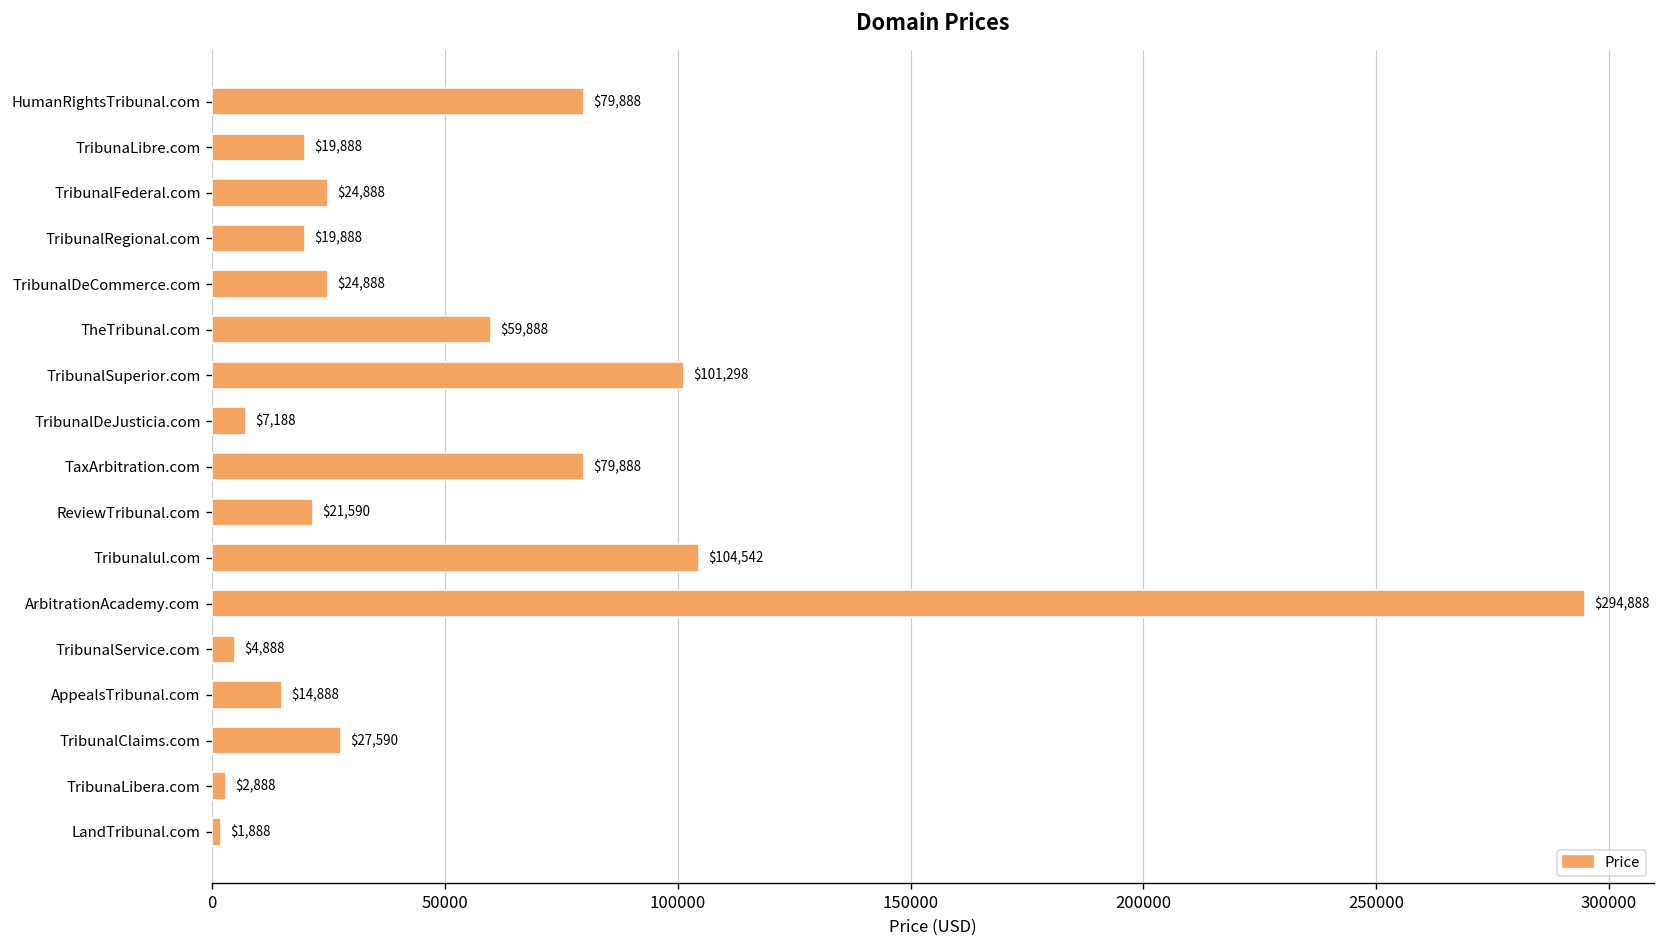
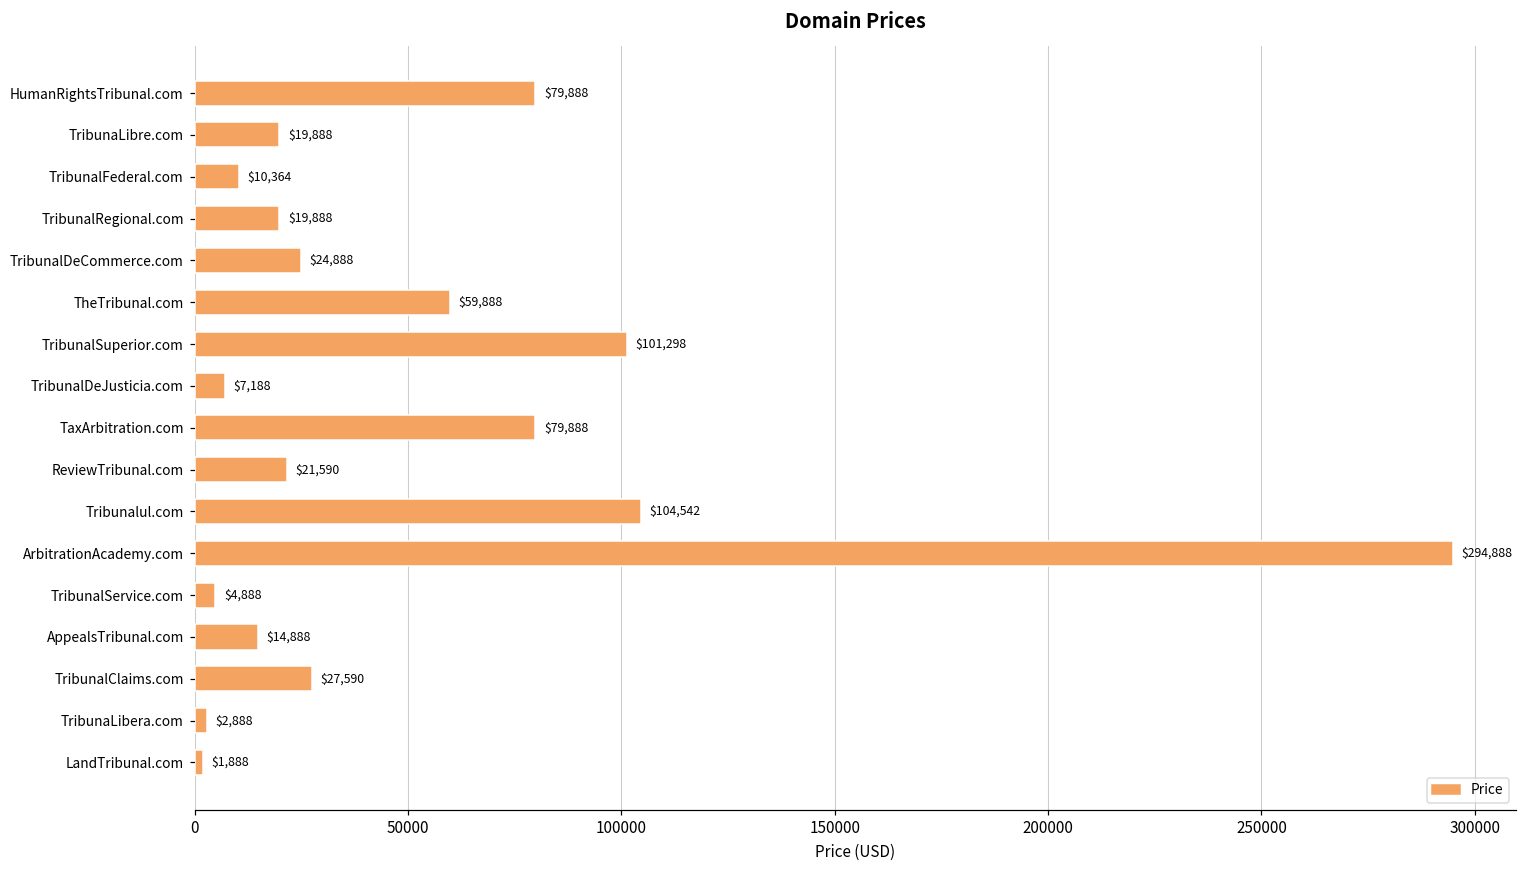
TribunalFederal.com: $24,888 -> $10,364
